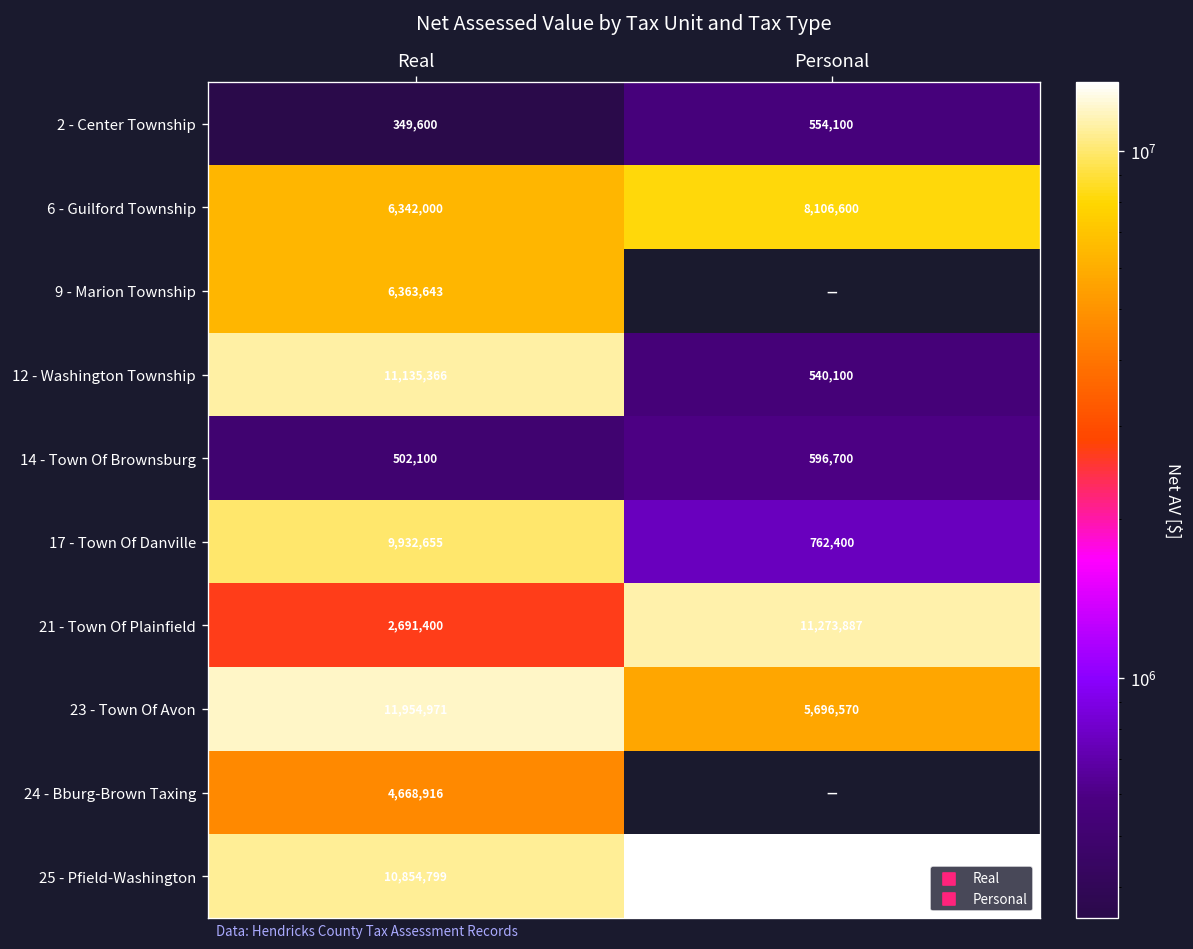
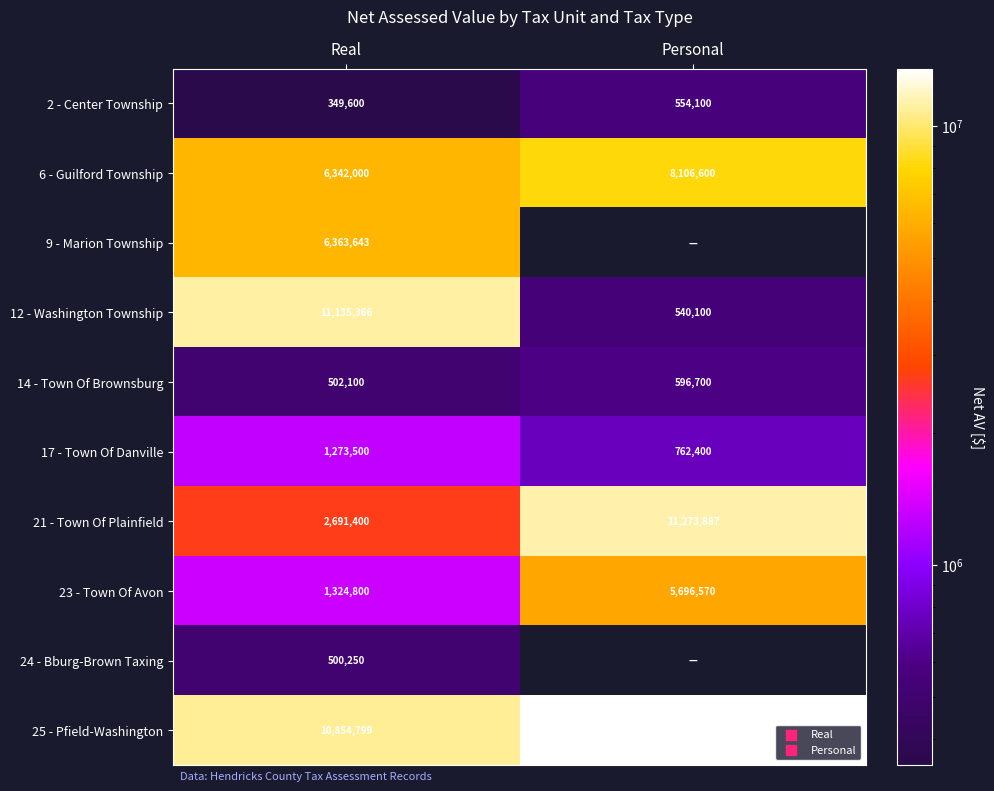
17 - Town Of Danville, Real: 9,932,655 -> 1,273,500
23 - Town Of Avon, Real: 11,954,971 -> 1,324,800
24 - Bburg-Brown Taxing, Real: 4,668,916 -> 500,250
